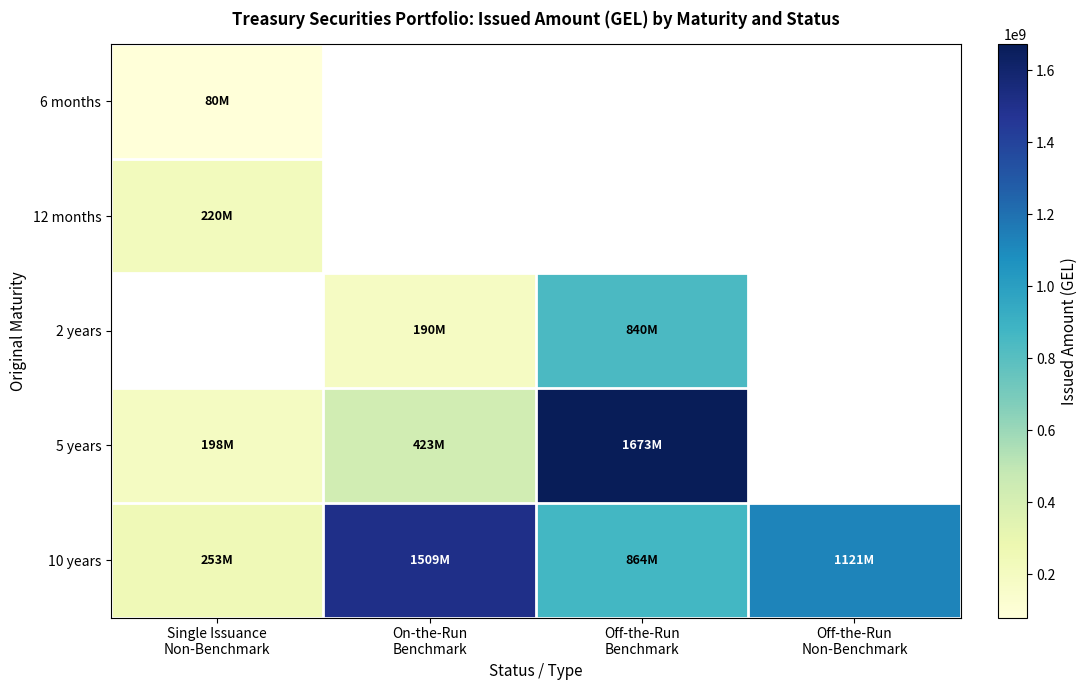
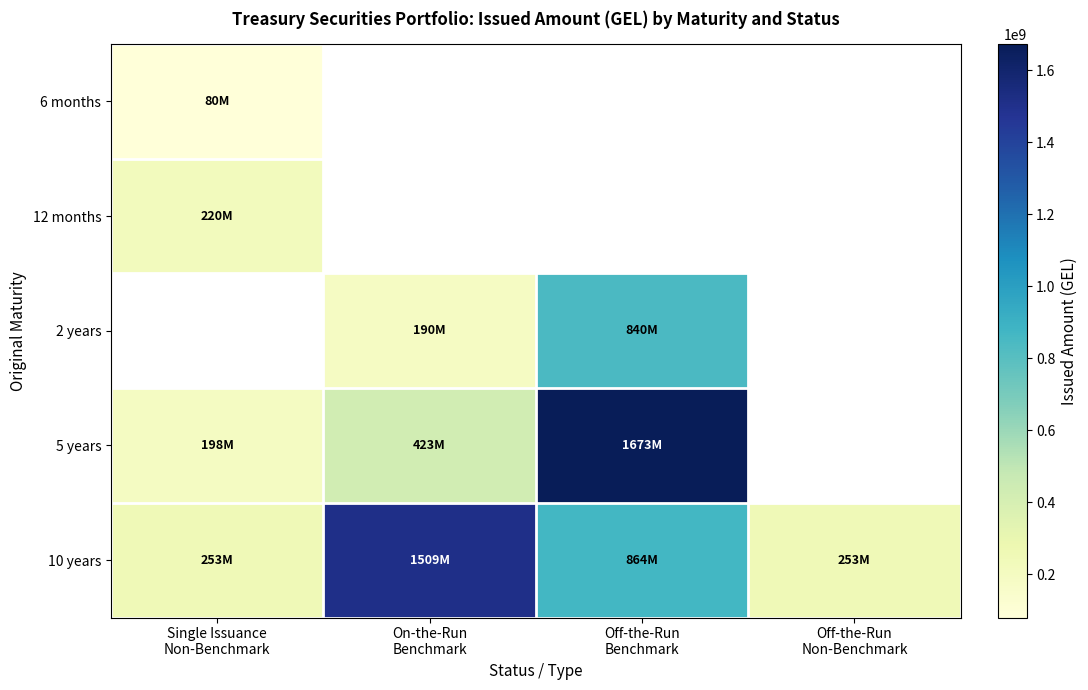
10 years, Off-the-Run Non-Benchmark: 1121M -> 253M
